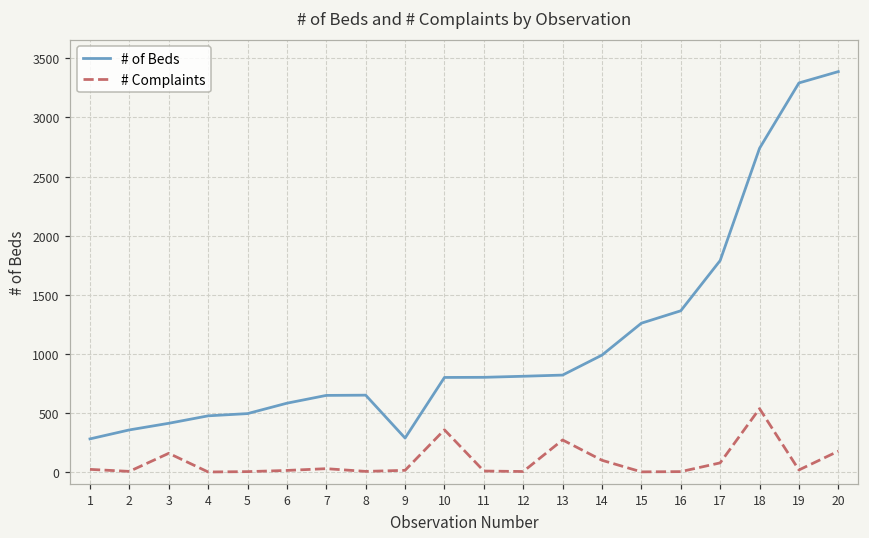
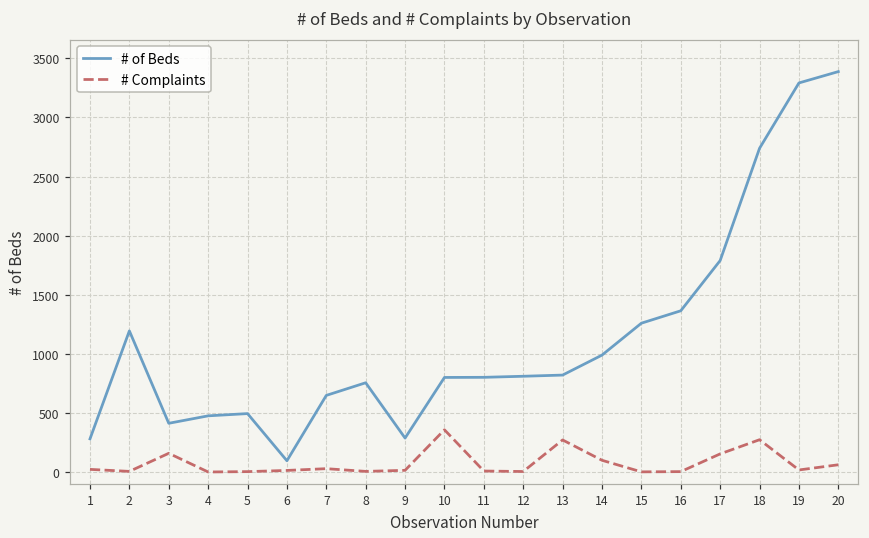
# of Beds, 2: 360 -> 1190
# of Beds, 6: 580 -> 100
# of Beds, 8: 650 -> 760
# Complaints, 17: 80 -> 150
# Complaints, 18: 540 -> 270
# Complaints, 20: 180 -> 60
